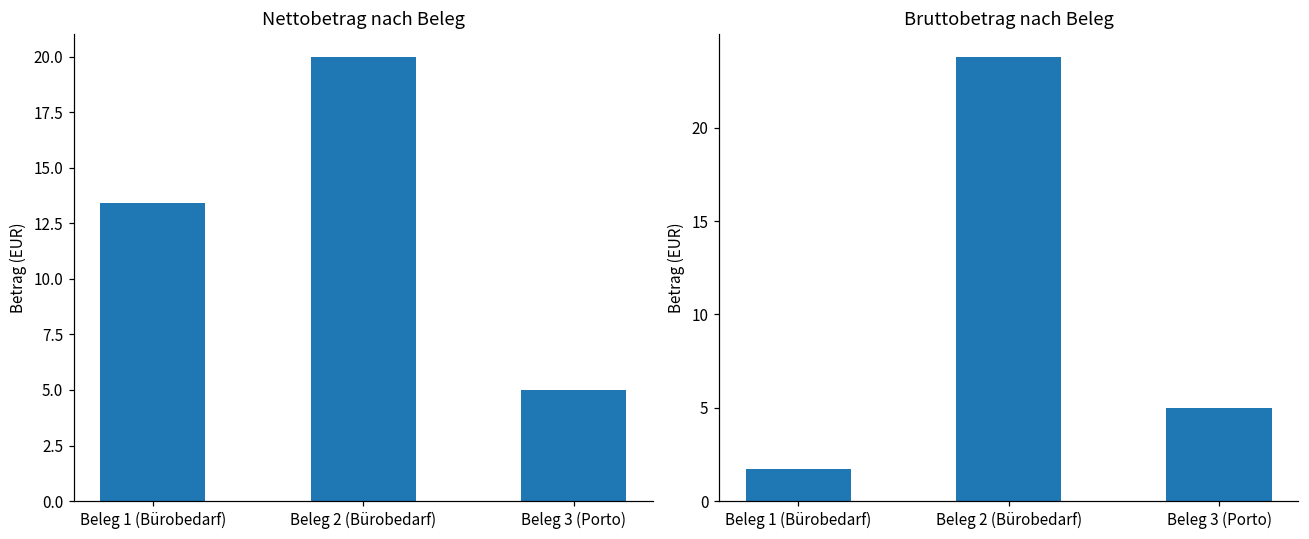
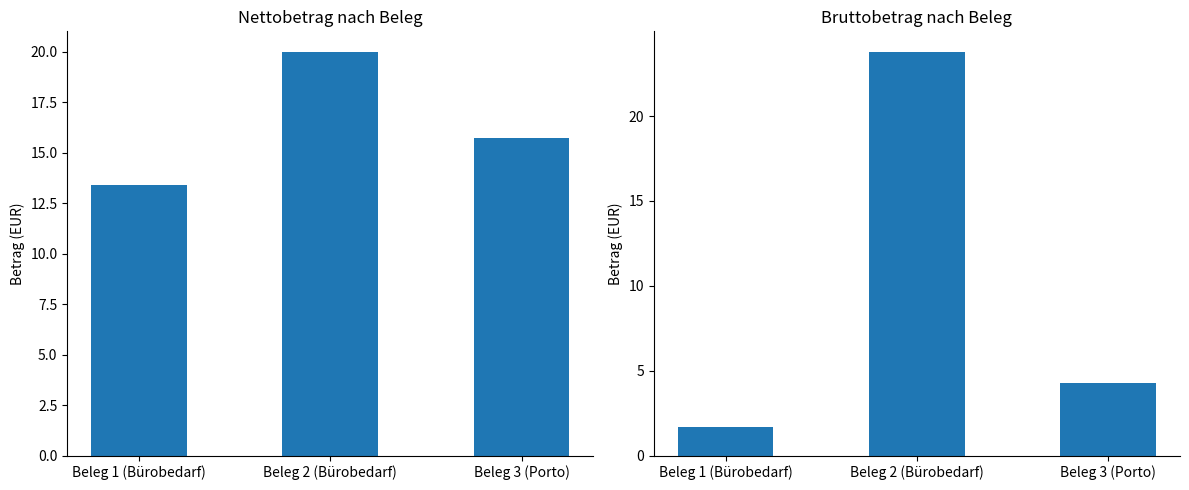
Nettobetrag nach Beleg, Beleg 3 (Porto): 5.0 -> 15.7
Bruttobetrag nach Beleg, Beleg 3 (Porto): 5.0 -> 4.3
